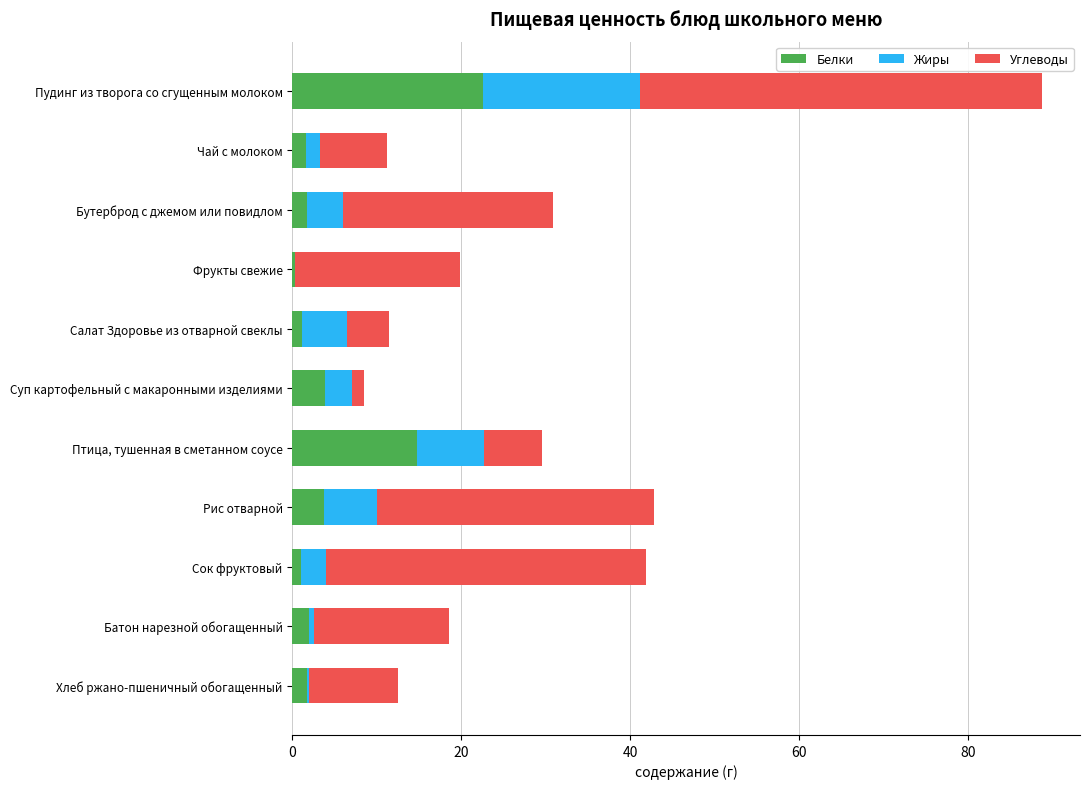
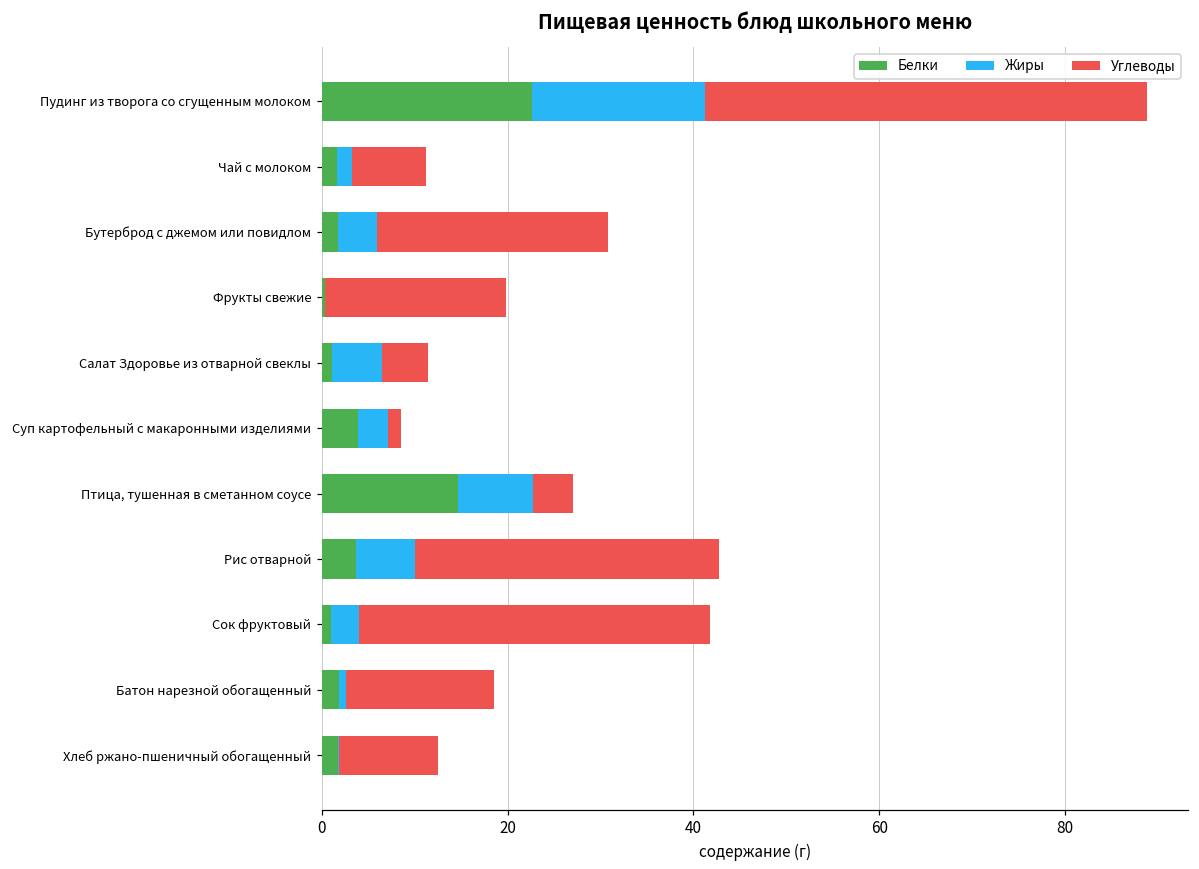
Углеводы, Птица, тушенная в сметанном соусе: 7 -> 4
